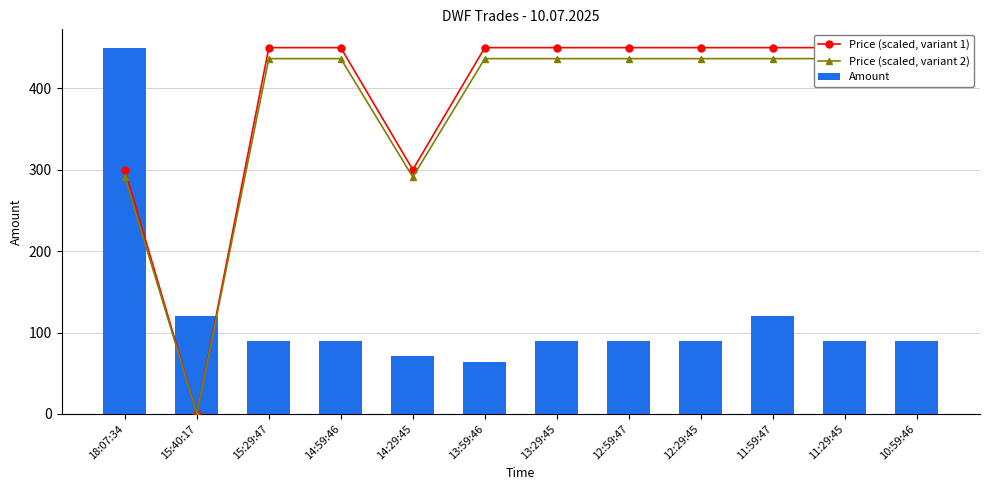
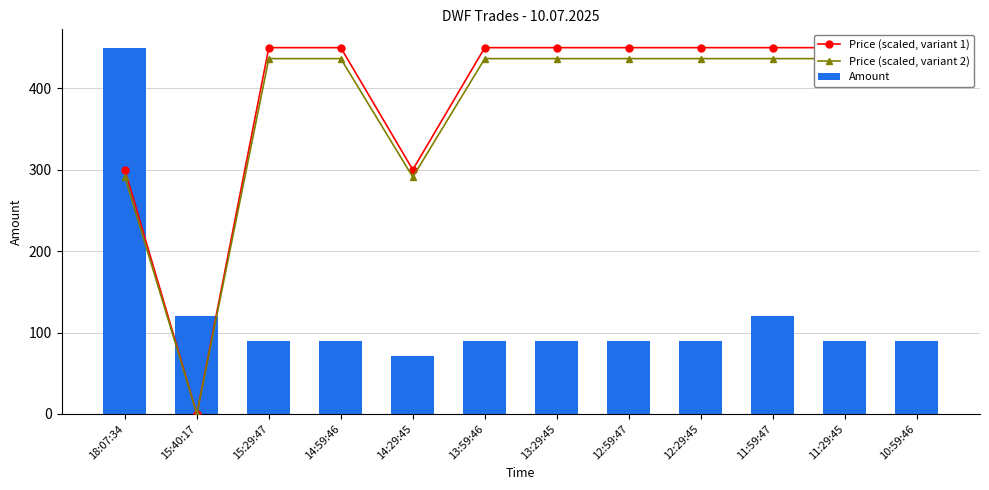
Amount, 13:59:46: 60 -> 90
